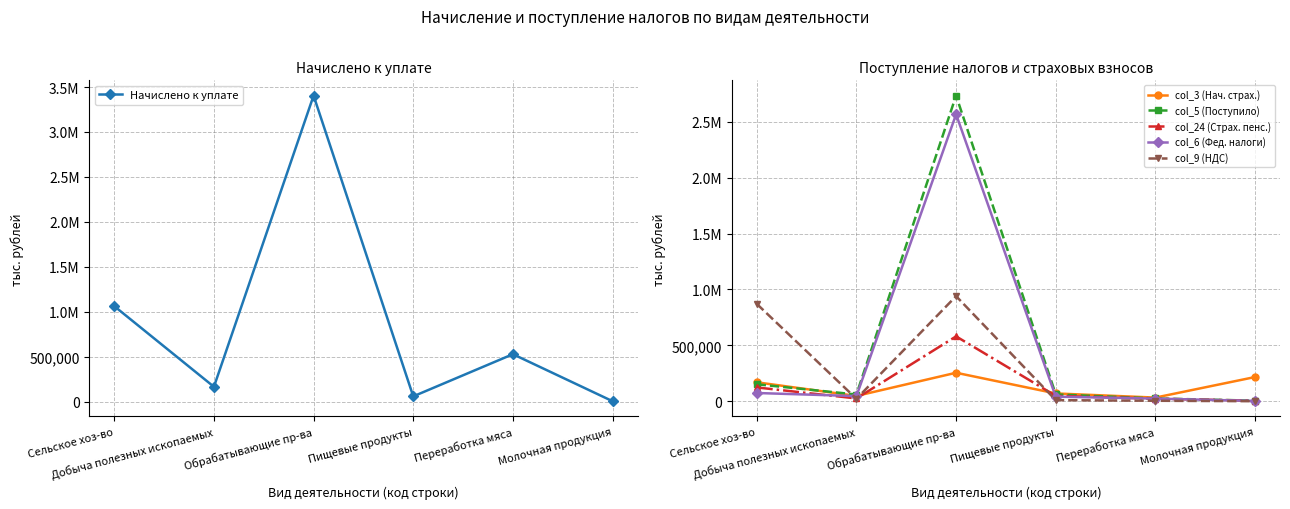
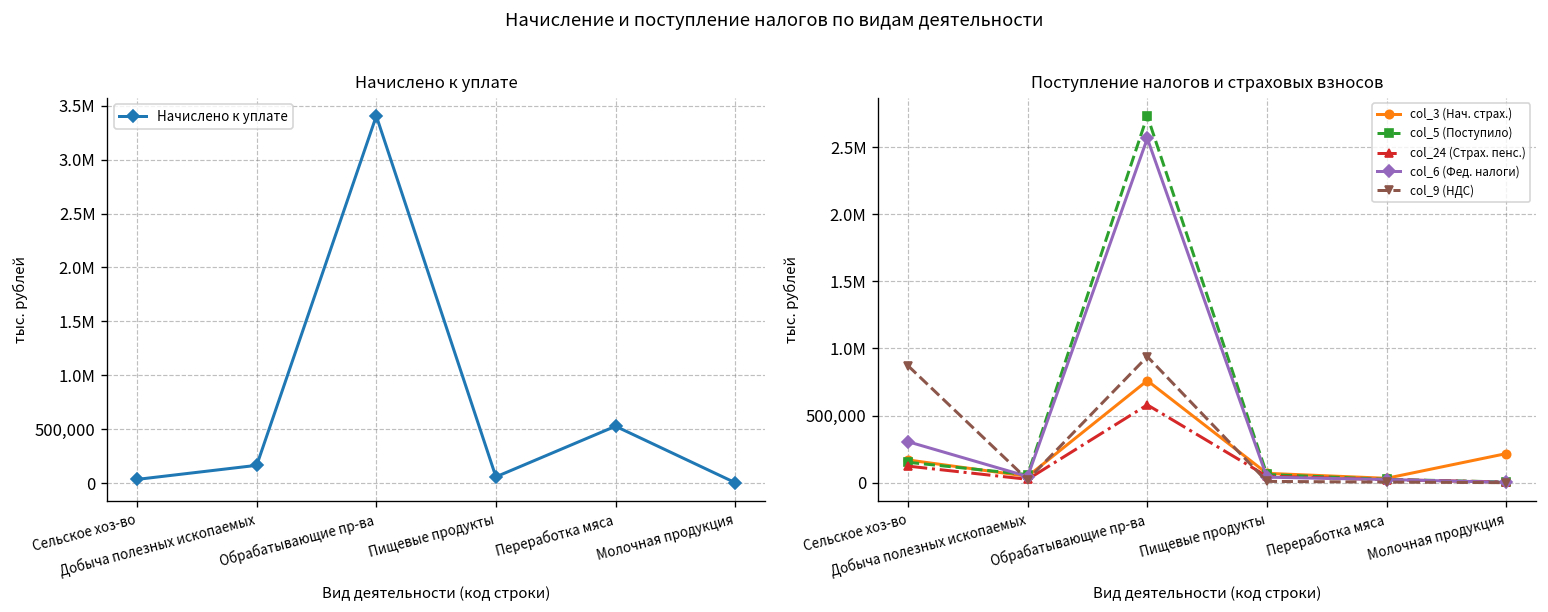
Начислено к уплате, Сельское хоз-во: 1,100,000 -> 0
Поступление налогов и страховых взносов, col_6 (Фед. налоги), Сельское хоз-во: 70,000 -> 310,000
Поступление налогов и страховых взносов, col_3 (Нач. страх.), Обрабатывающие пр-ва: 250,000 -> 760,000
